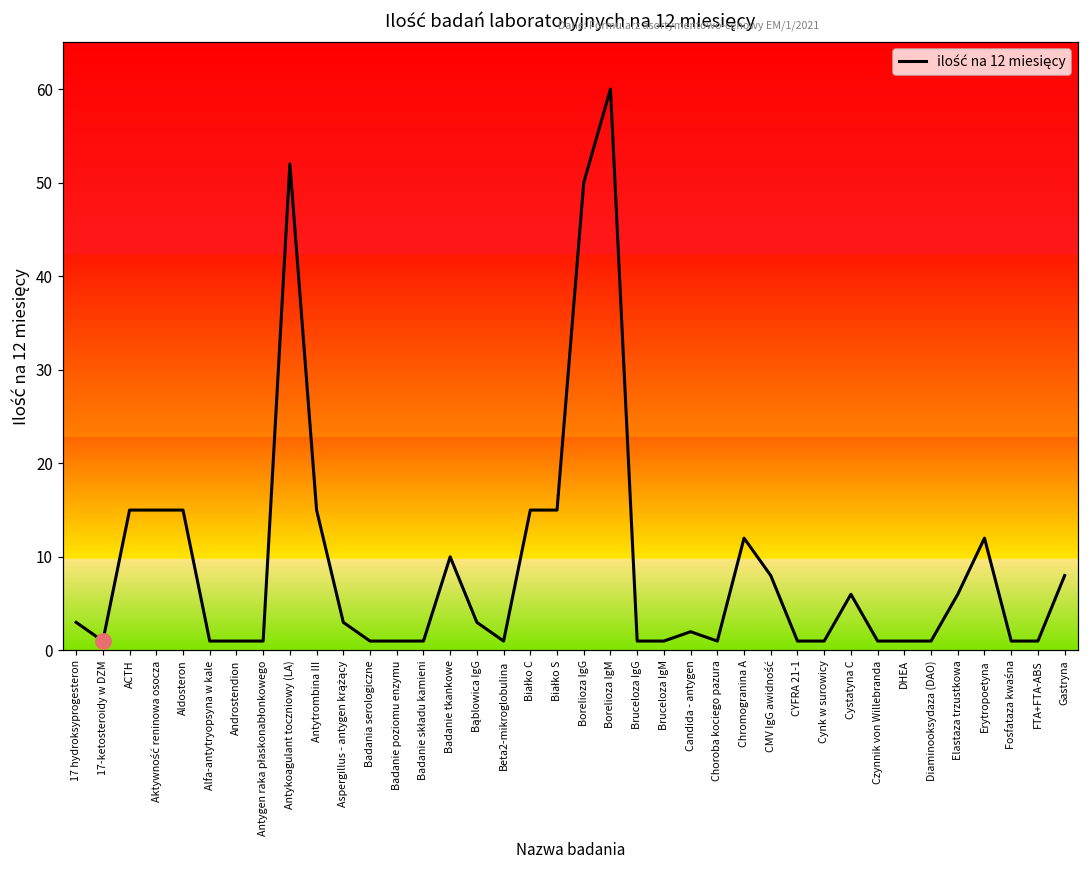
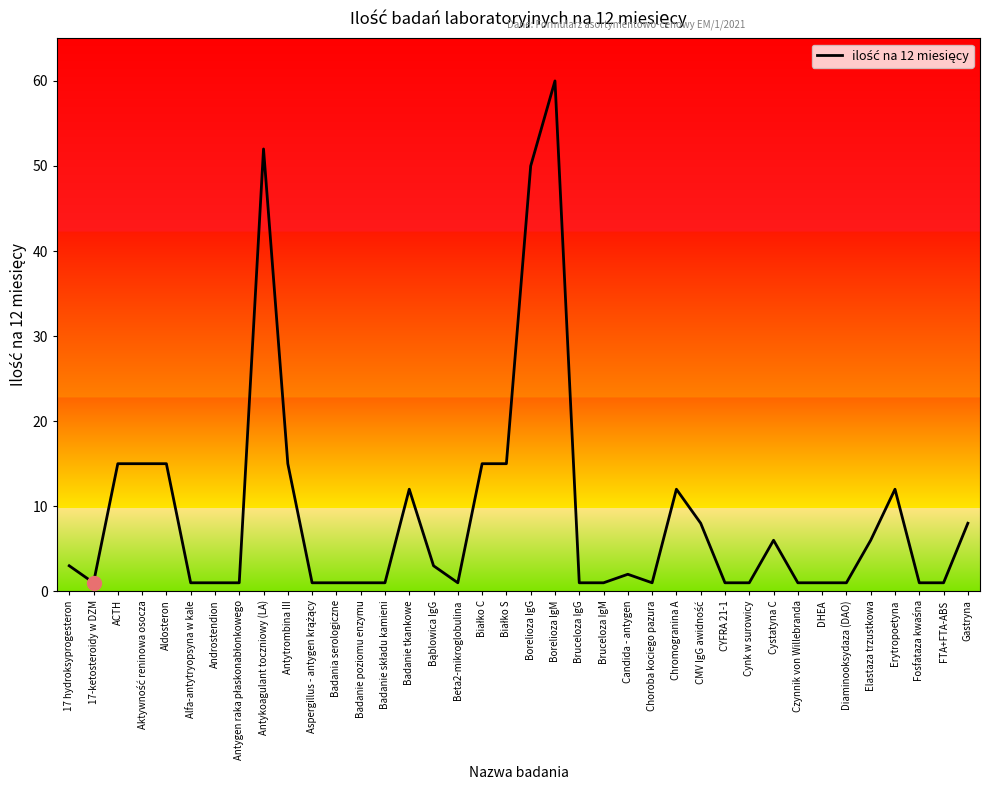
ilość na 12 miesięcy, Aspergillus - antygen krążący: 3 -> 1
ilość na 12 miesięcy, Badanie tkankowe: 10 -> 12
